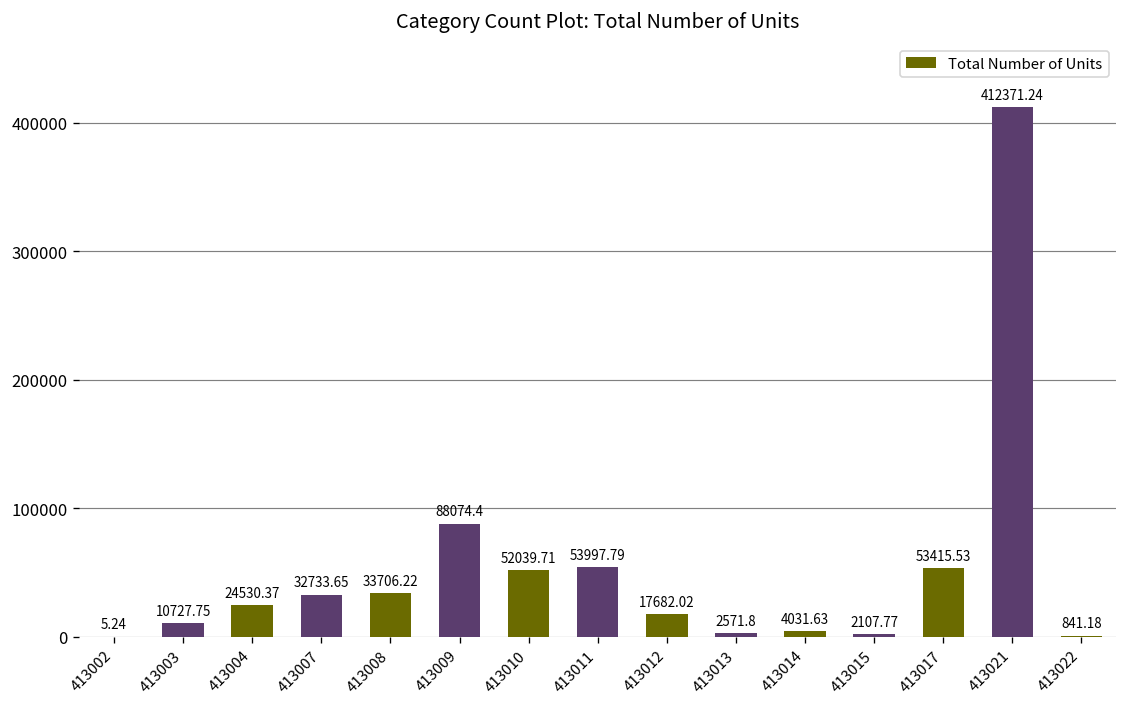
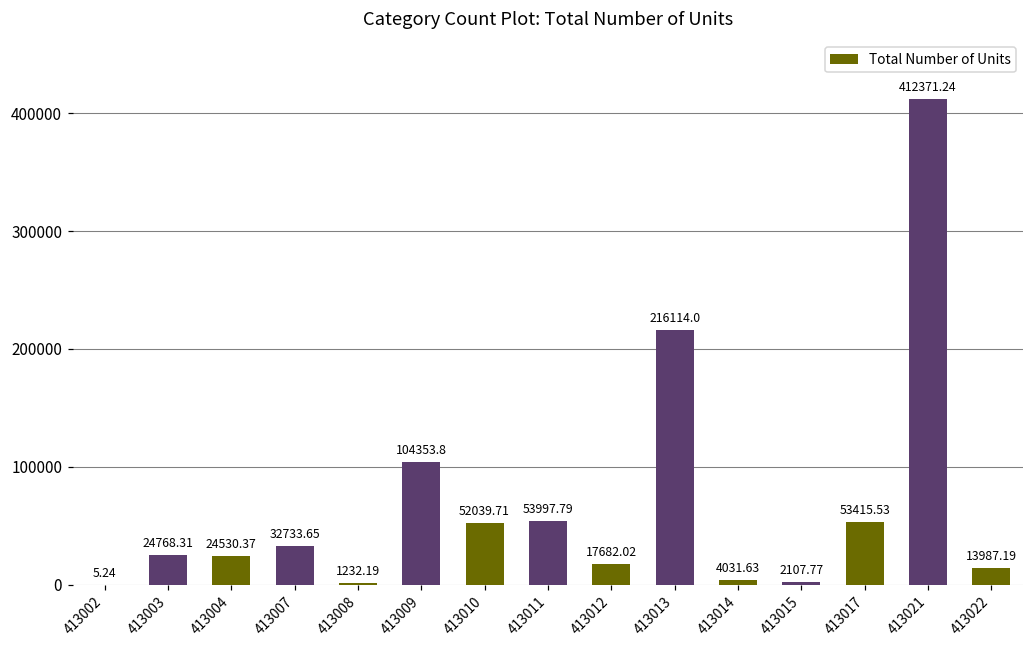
413003: 10727.75 -> 24768.31
413008: 33706.22 -> 1232.19
413009: 88074.4 -> 104353.8
413013: 2571.8 -> 216114.0
413022: 841.18 -> 13987.19
